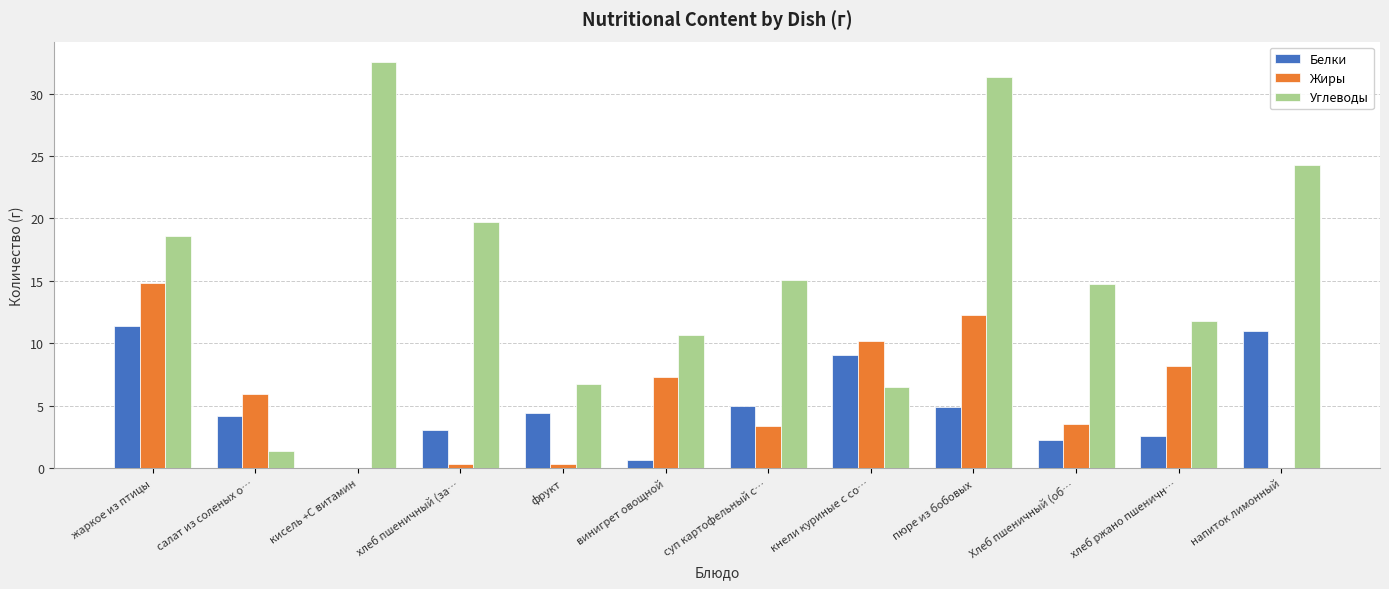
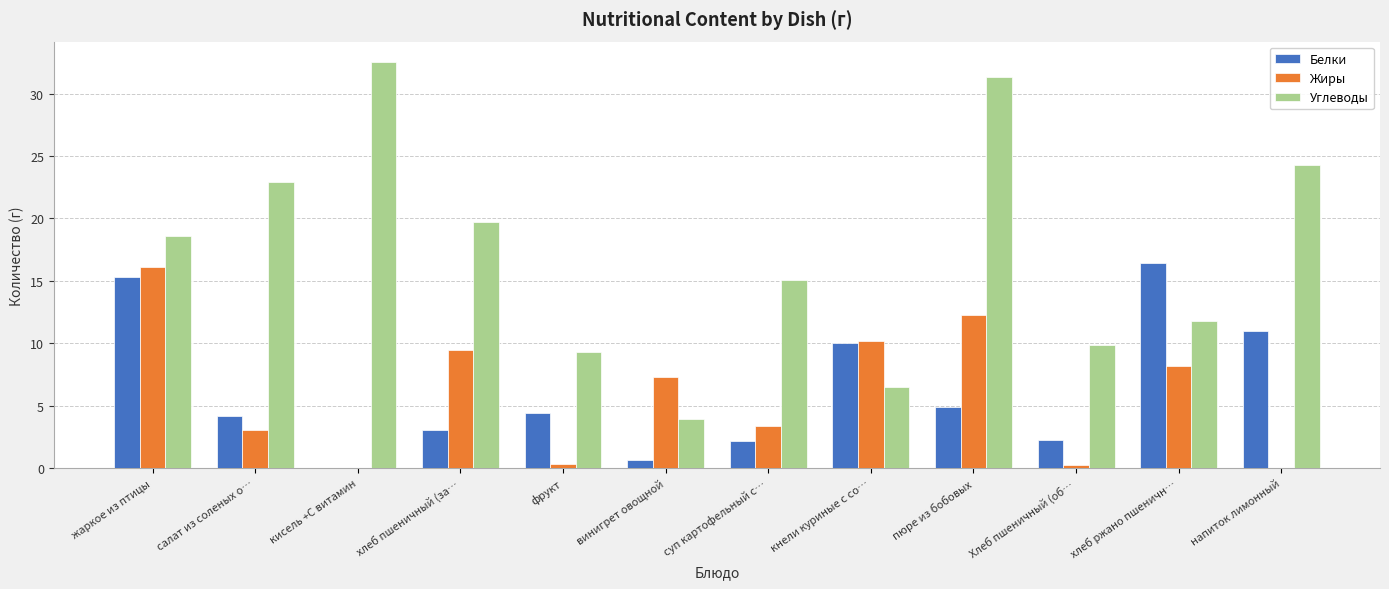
Белки, жаркое из птицы: 11.4 -> 15.3
Жиры, жаркое из птицы: 14.8 -> 16.1
Жиры, салат из соленых о…: 6.0 -> 3.1
Углеводы, салат из соленых о…: 1.4 -> 22.9
Жиры, хлеб пшеничный (за…: 0.3 -> 9.5
Углеводы, фрукт: 6.8 -> 9.3
Углеводы, винигрет овощной: 10.7 -> 3.9
Белки, суп картофельный с…: 5.0 -> 2.2
Белки, кнели куриные с со…: 9.1 -> 10.1
Жиры, Хлеб пшеничный (об…: 3.5 -> 0.2
Углеводы, Хлеб пшеничный (об…: 14.8 -> 9.9
Белки, хлеб ржано пшеничн…: 2.6 -> 16.5
